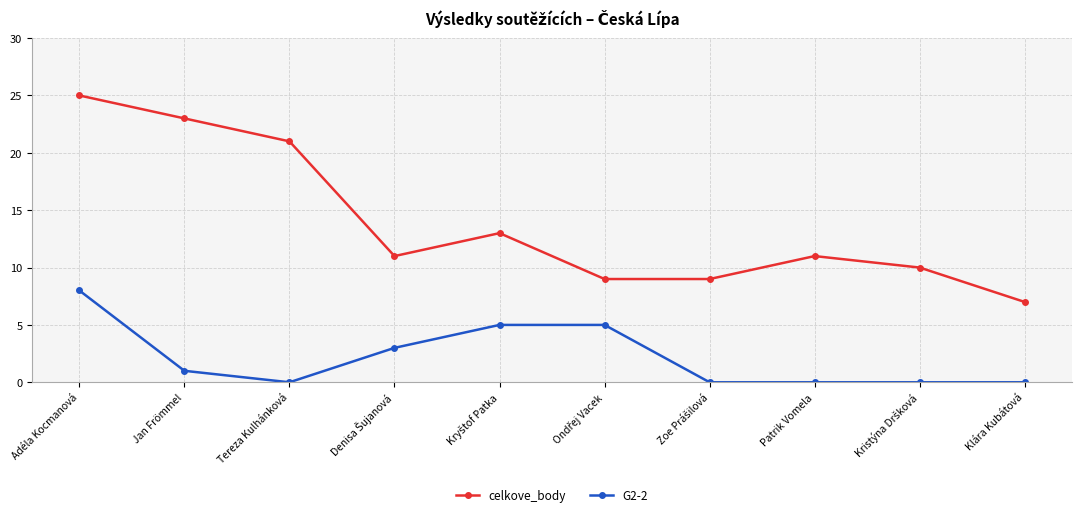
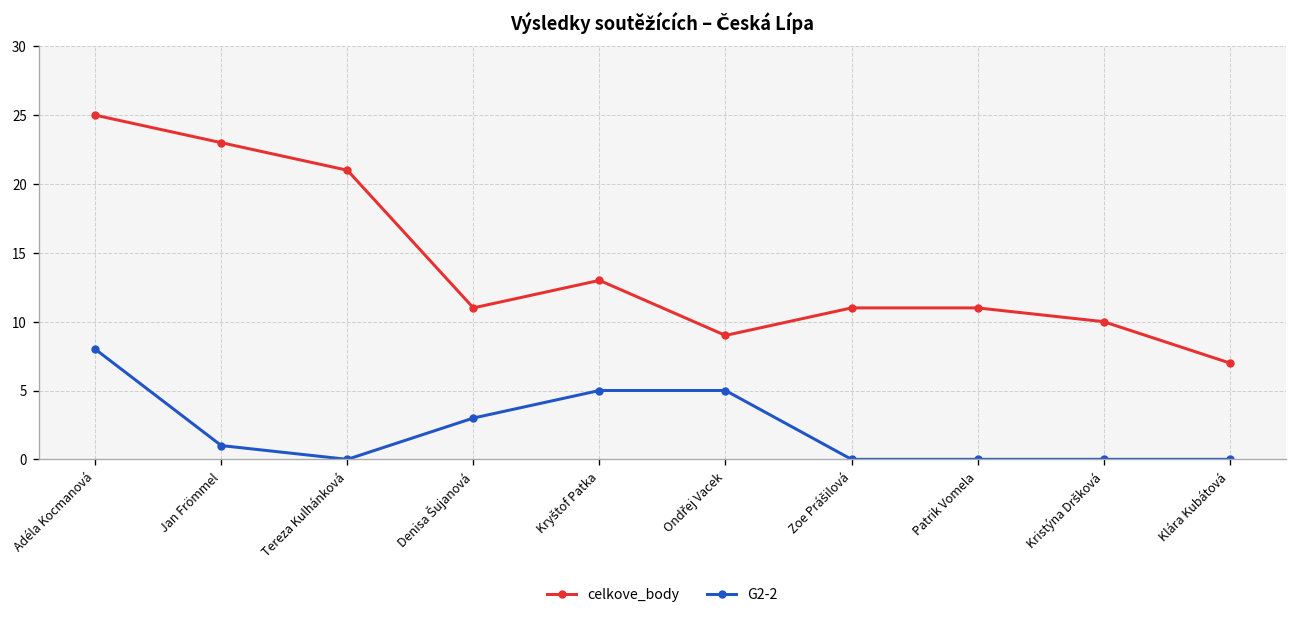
celkove_body, Zoe Prášilová: 9 -> 11
